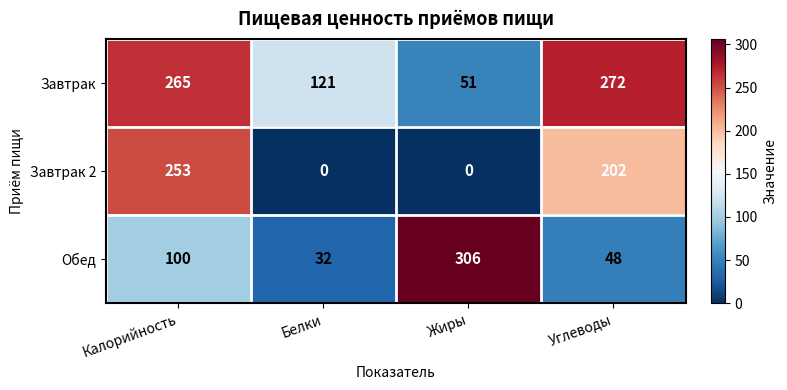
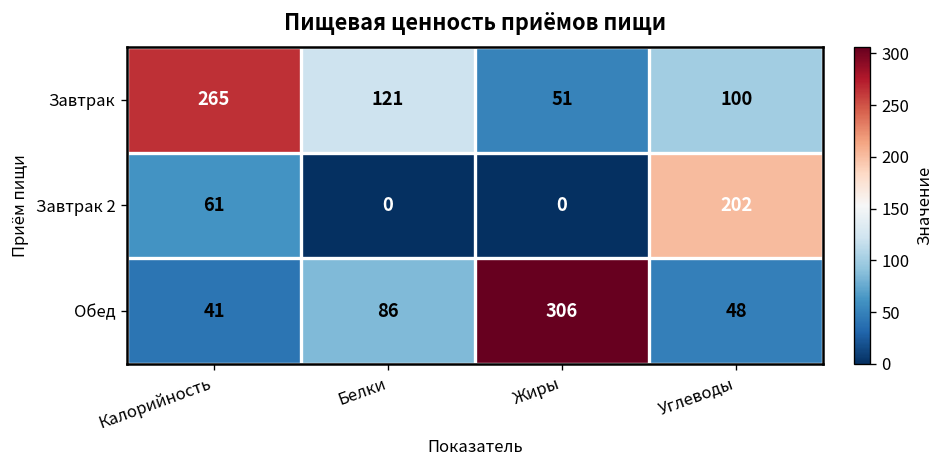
Завтрак, Углеводы: 272 -> 100
Завтрак 2, Калорийность: 253 -> 61
Обед, Калорийность: 100 -> 41
Обед, Белки: 32 -> 86
